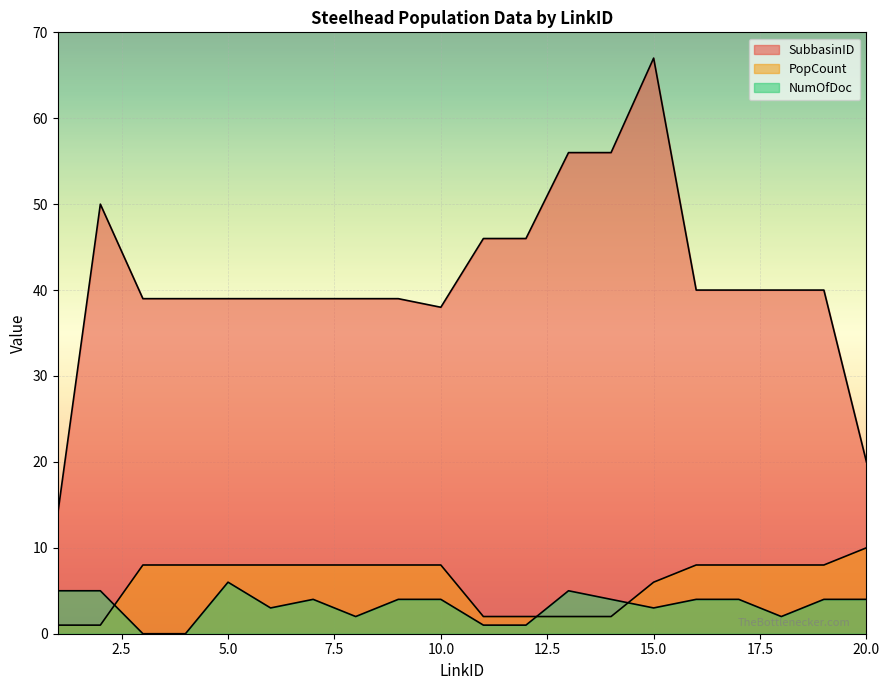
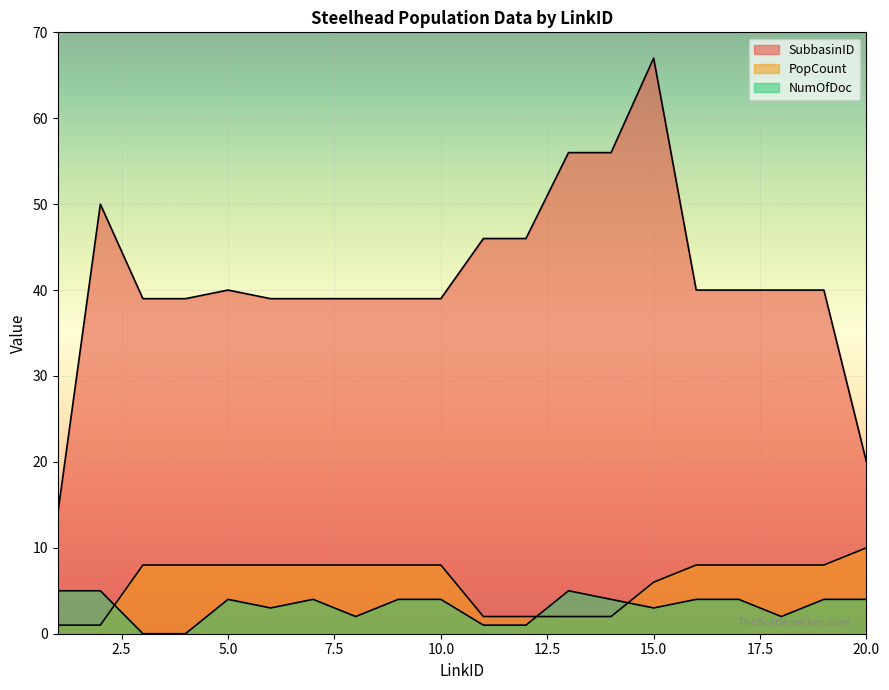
SubbasinID, 5.0: 39 -> 40
NumOfDoc, 5.0: 6 -> 4
SubbasinID, 10.0: 38 -> 39
